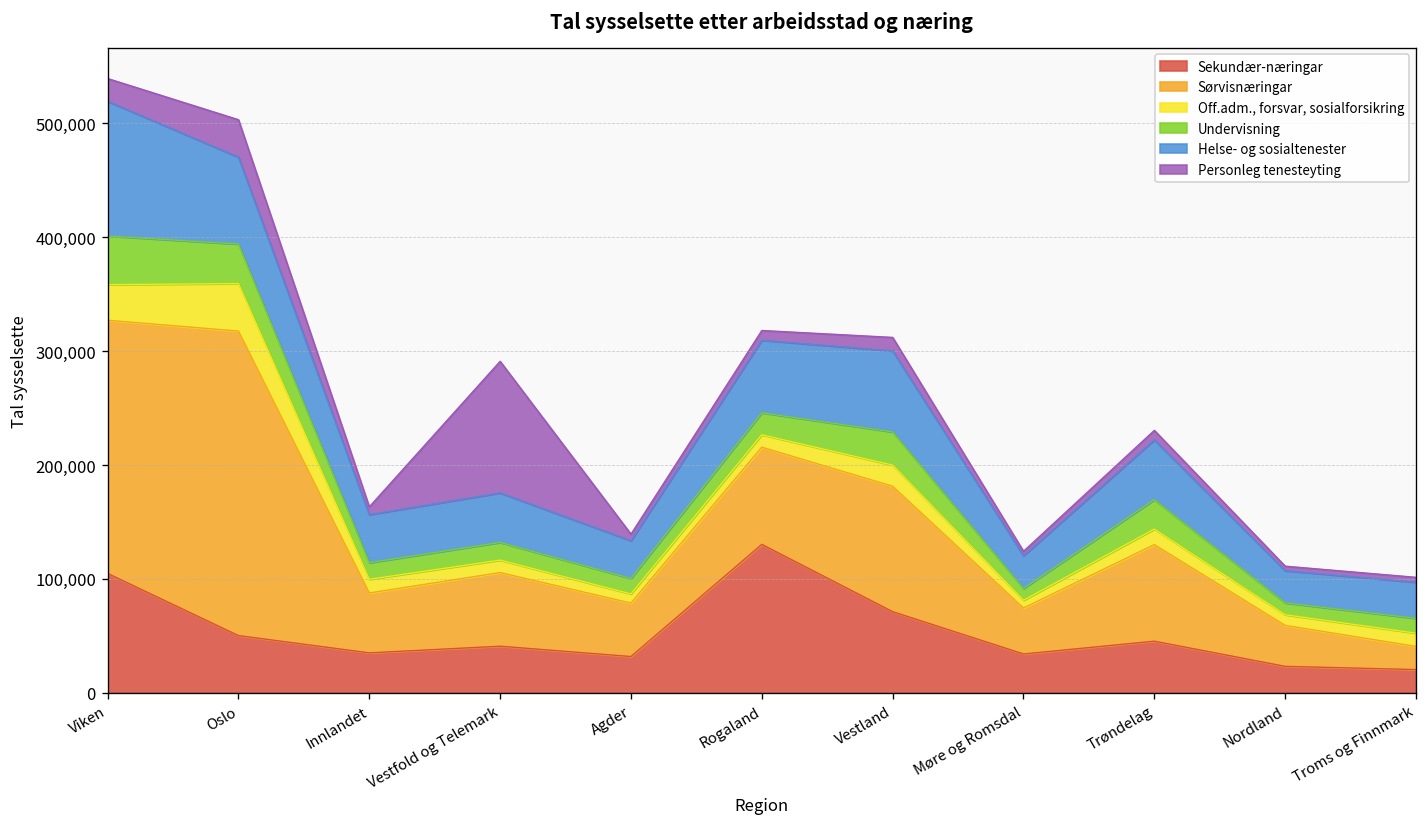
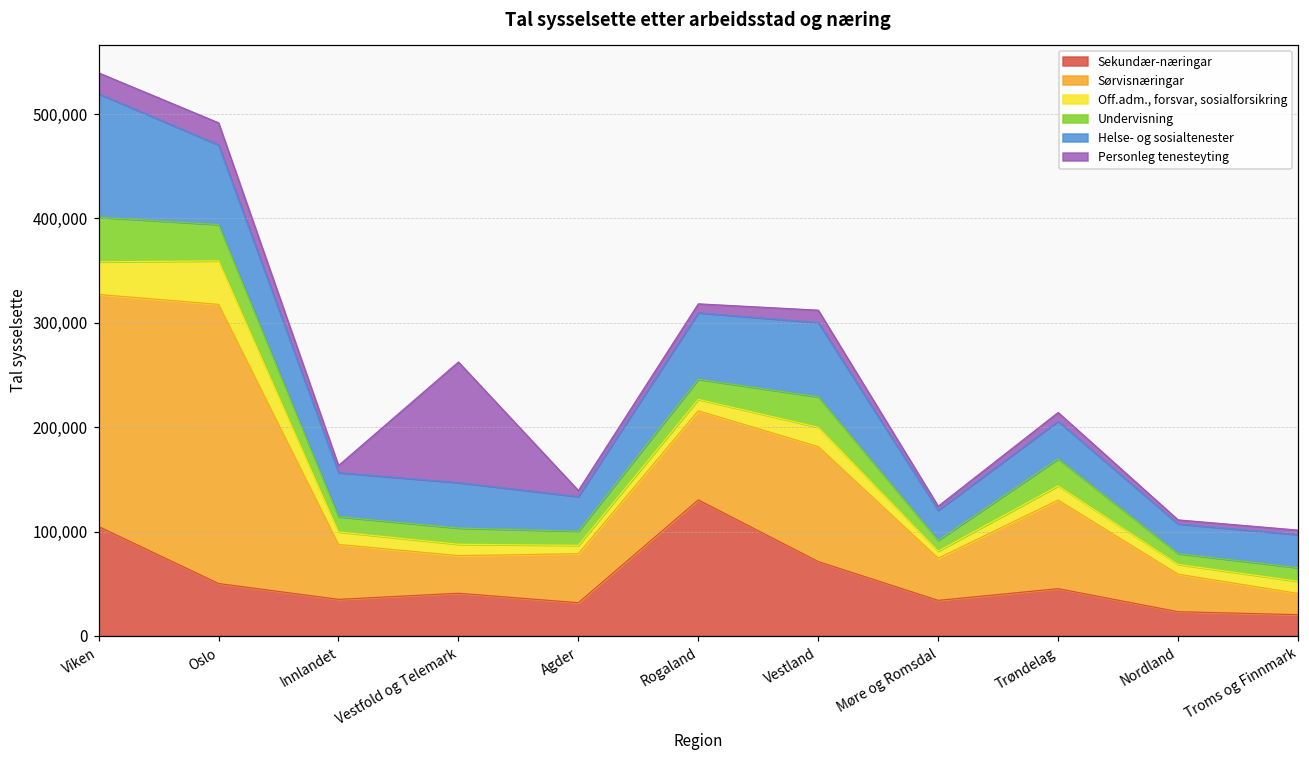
Personleg tenesteyting, Oslo: 30,000 -> 20,000
Sørvisnæringar, Vestfold og Telemark: 60,000 -> 40,000
Helse- og sosialtenester, Trøndelag: 50,000 -> 40,000
